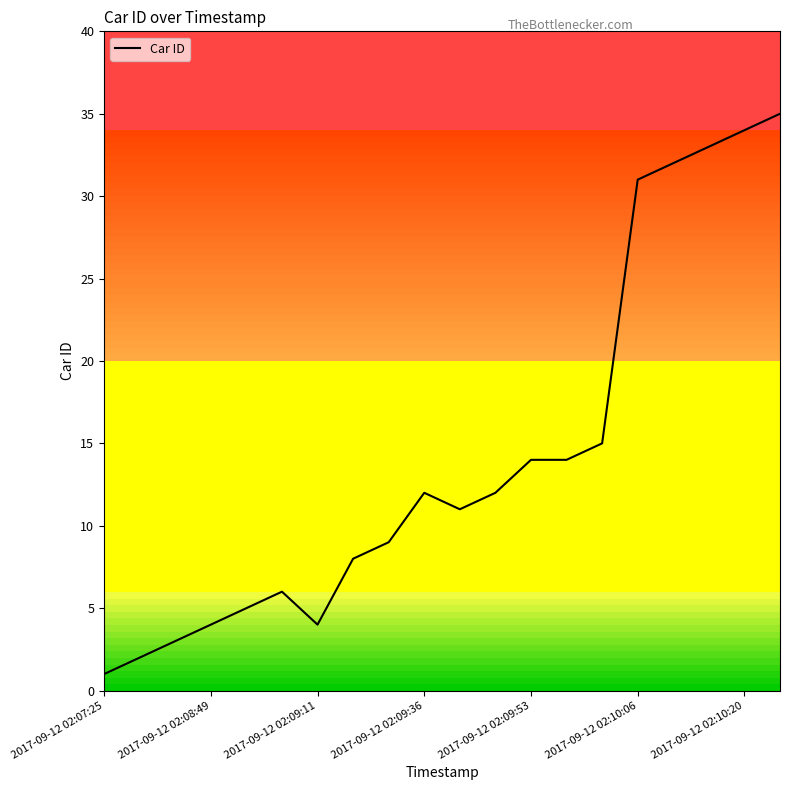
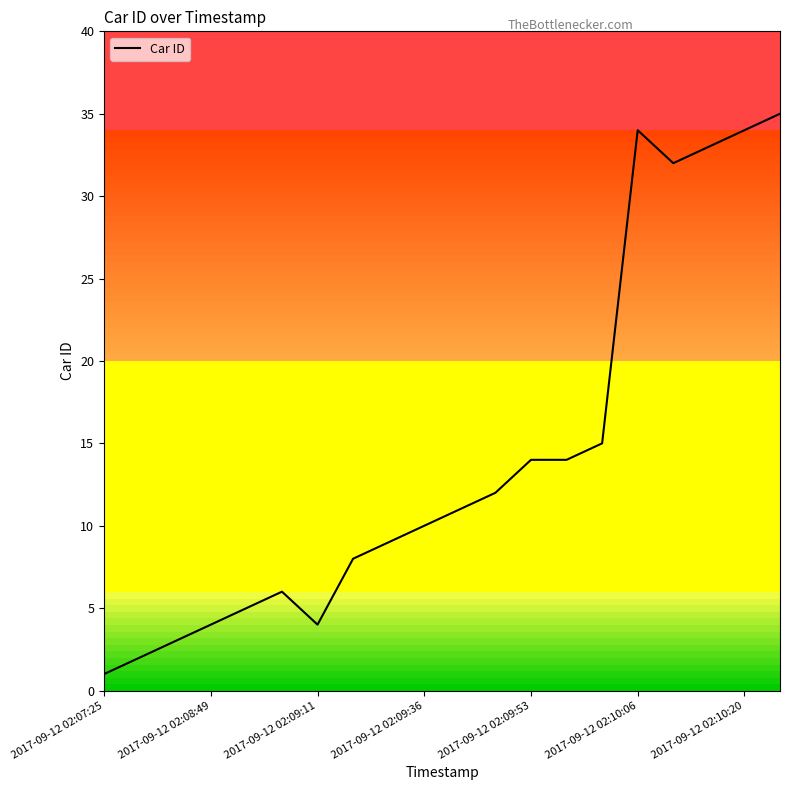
2017-09-12 02:09:36: 12 -> 10
2017-09-12 02:10:06: 31 -> 34
